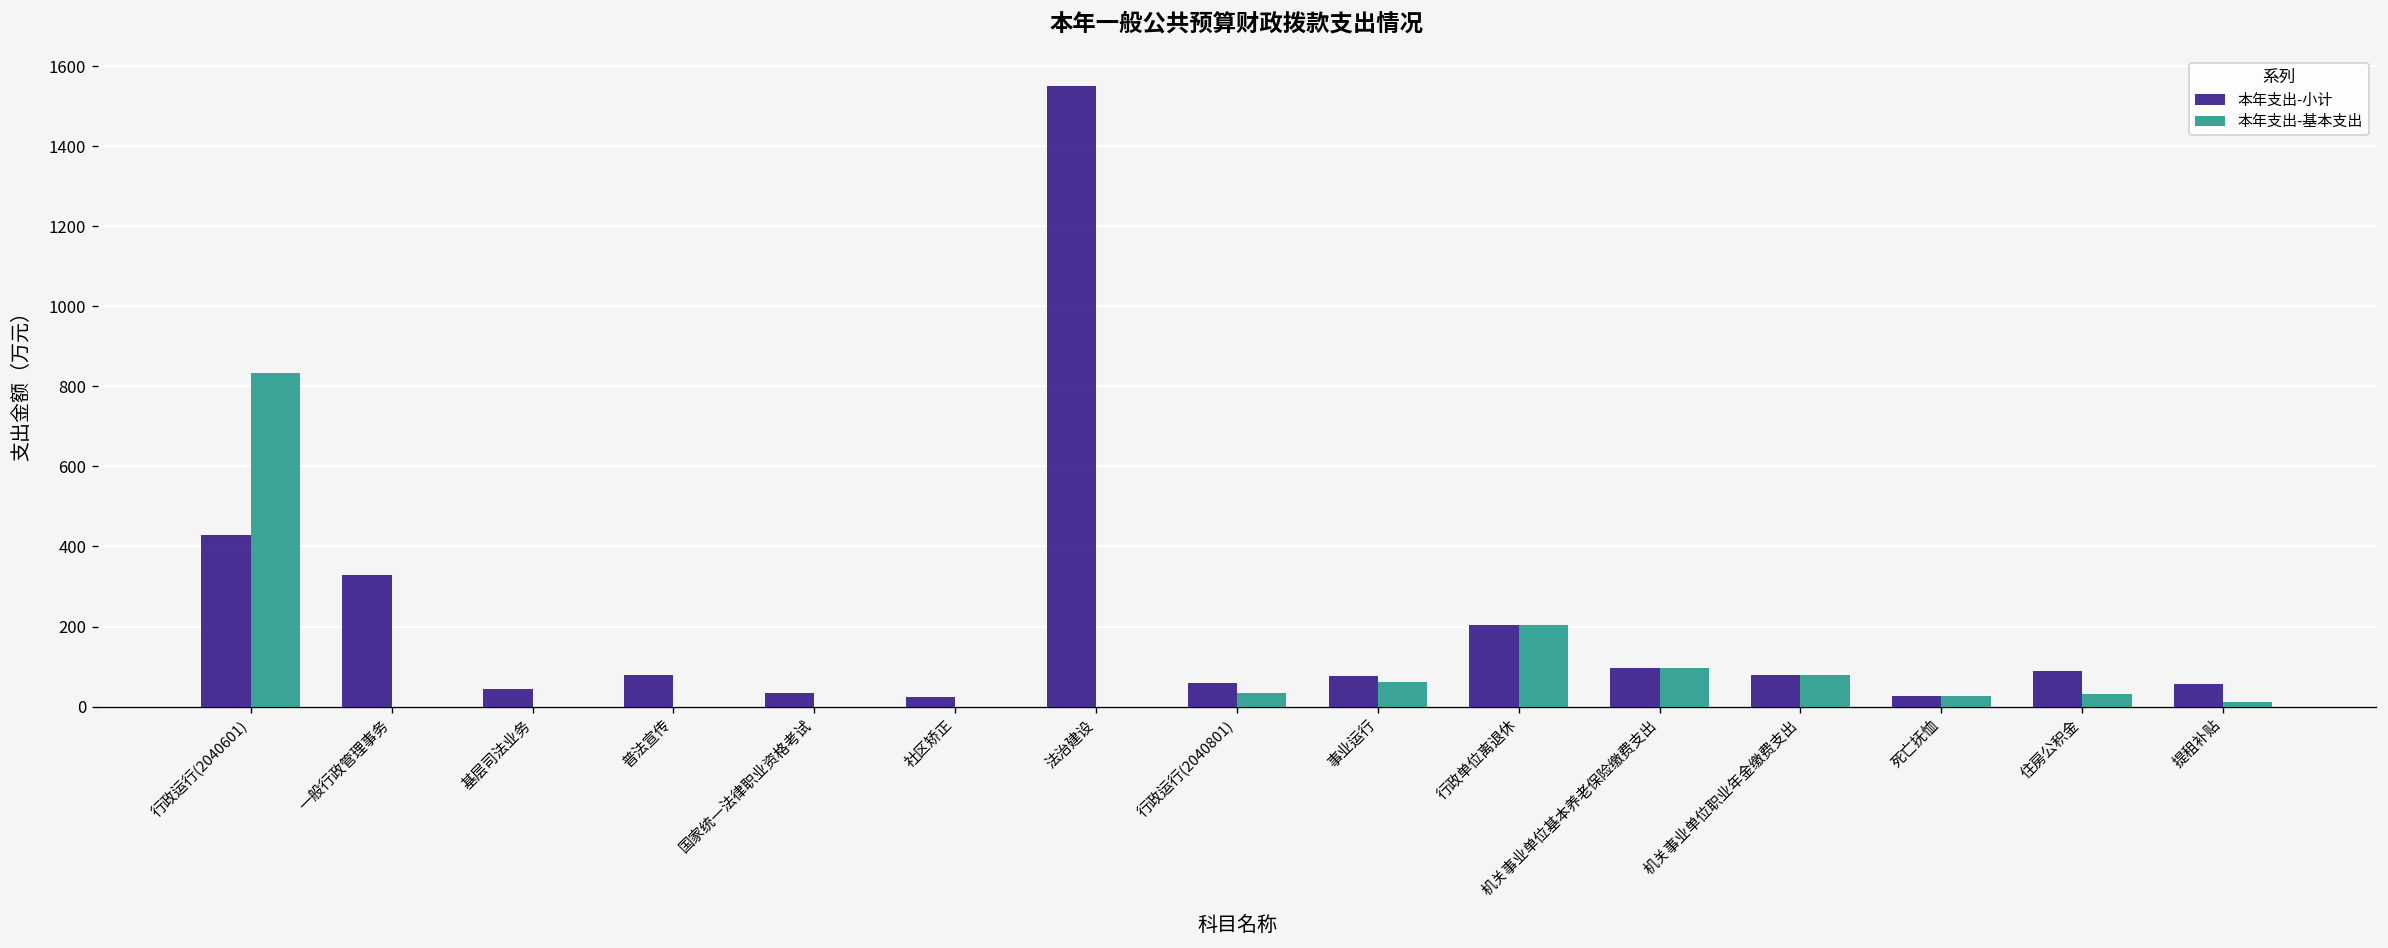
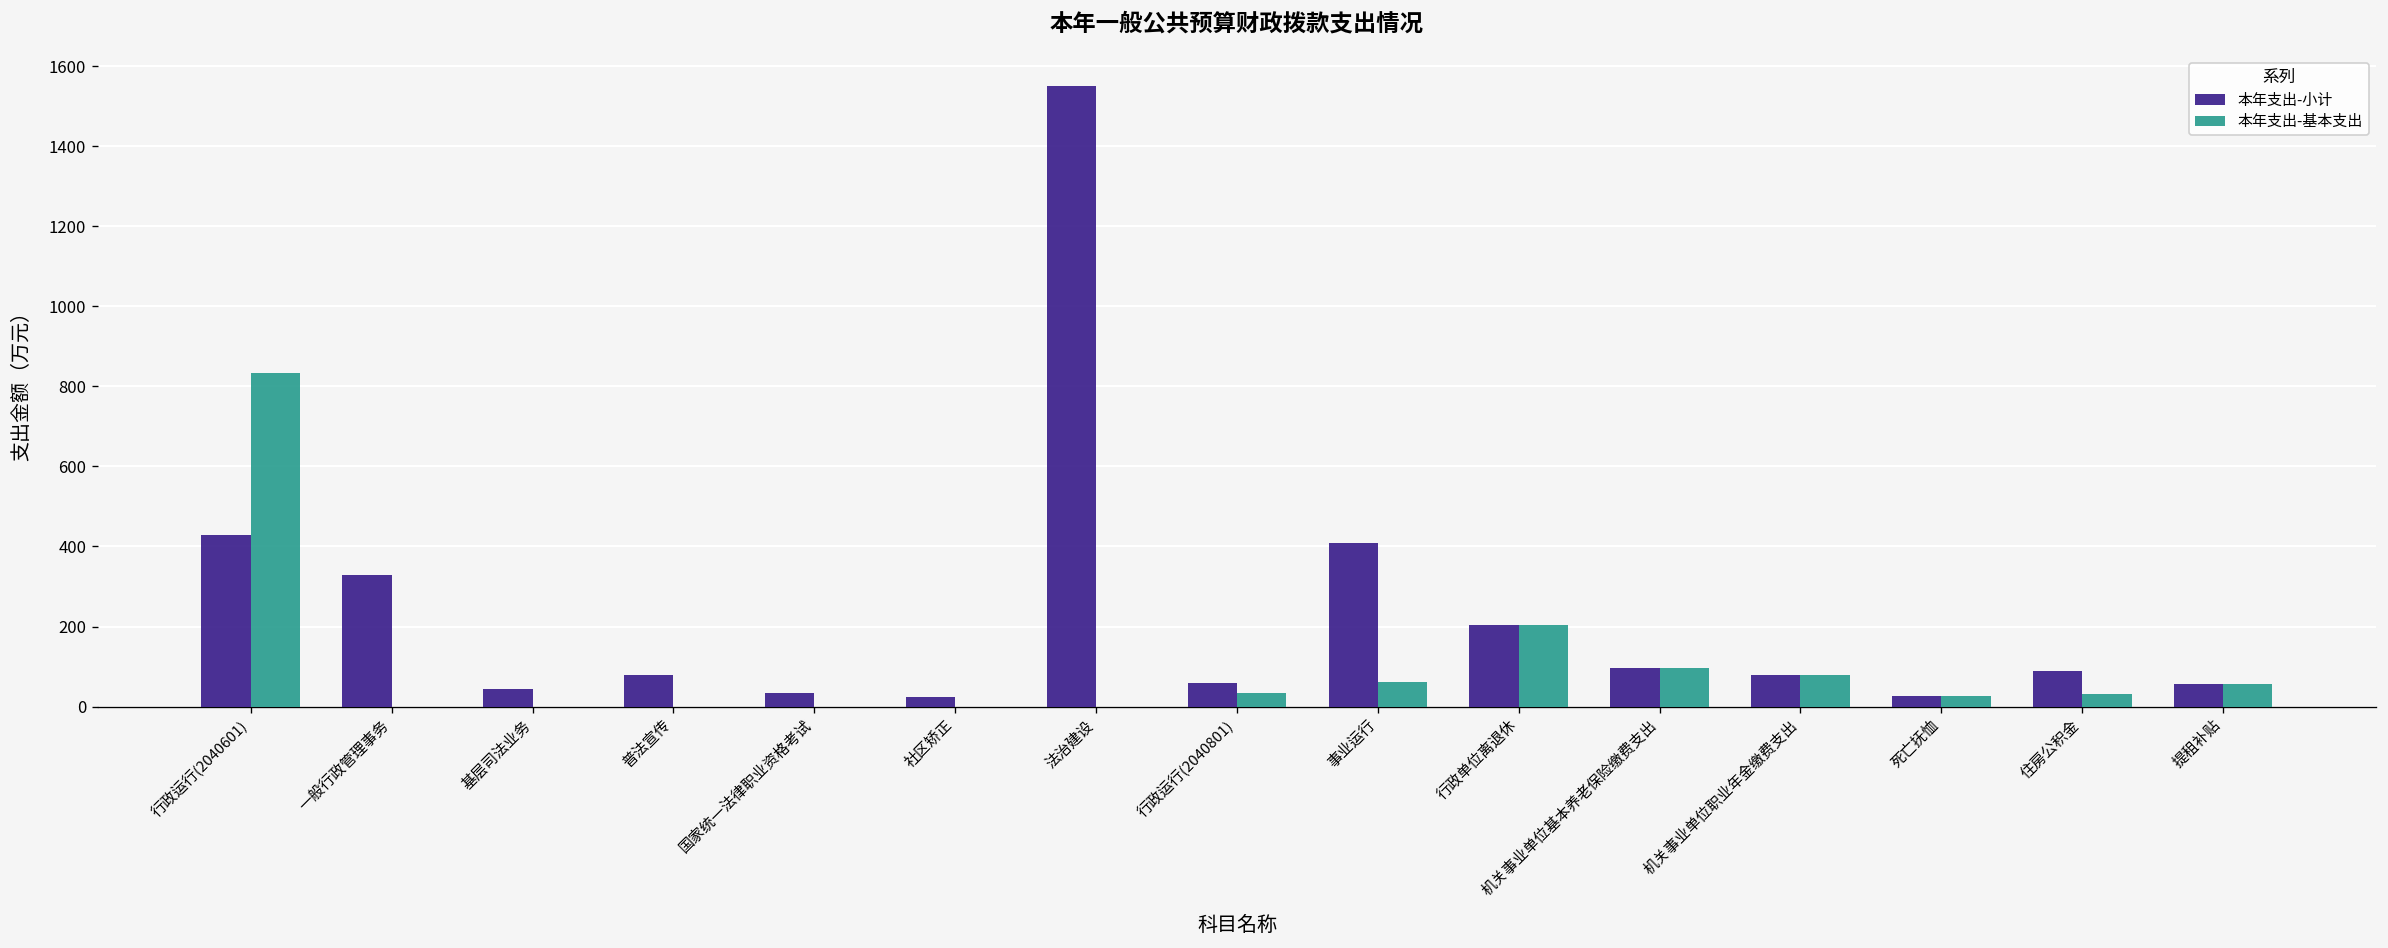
本年支出-小计, 事业运行: 80 -> 410
本年支出-基本支出, 提租补贴: 10 -> 60
